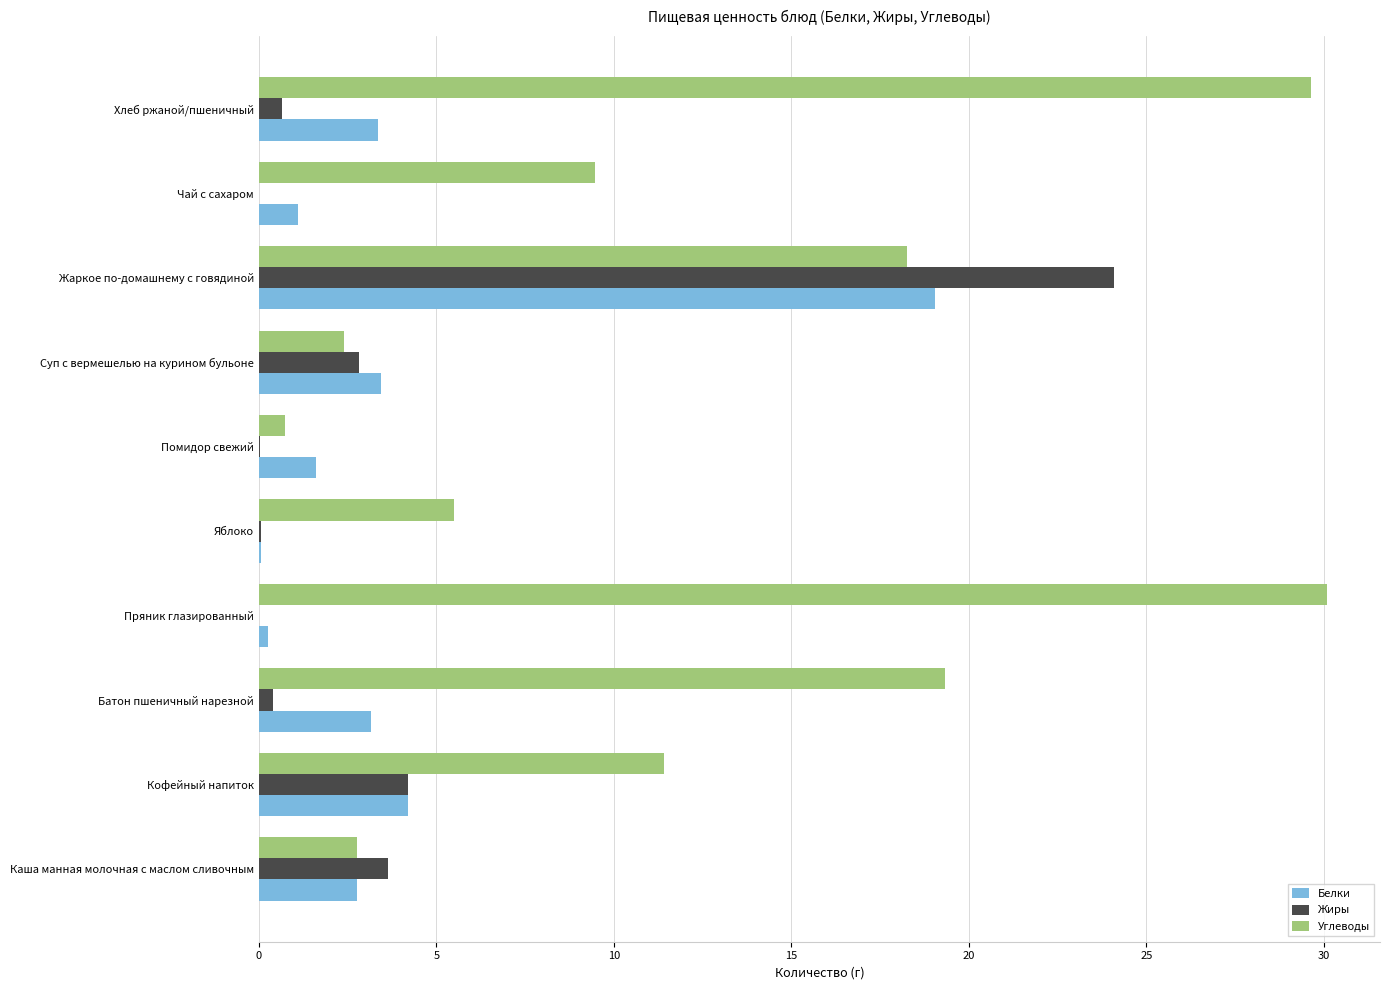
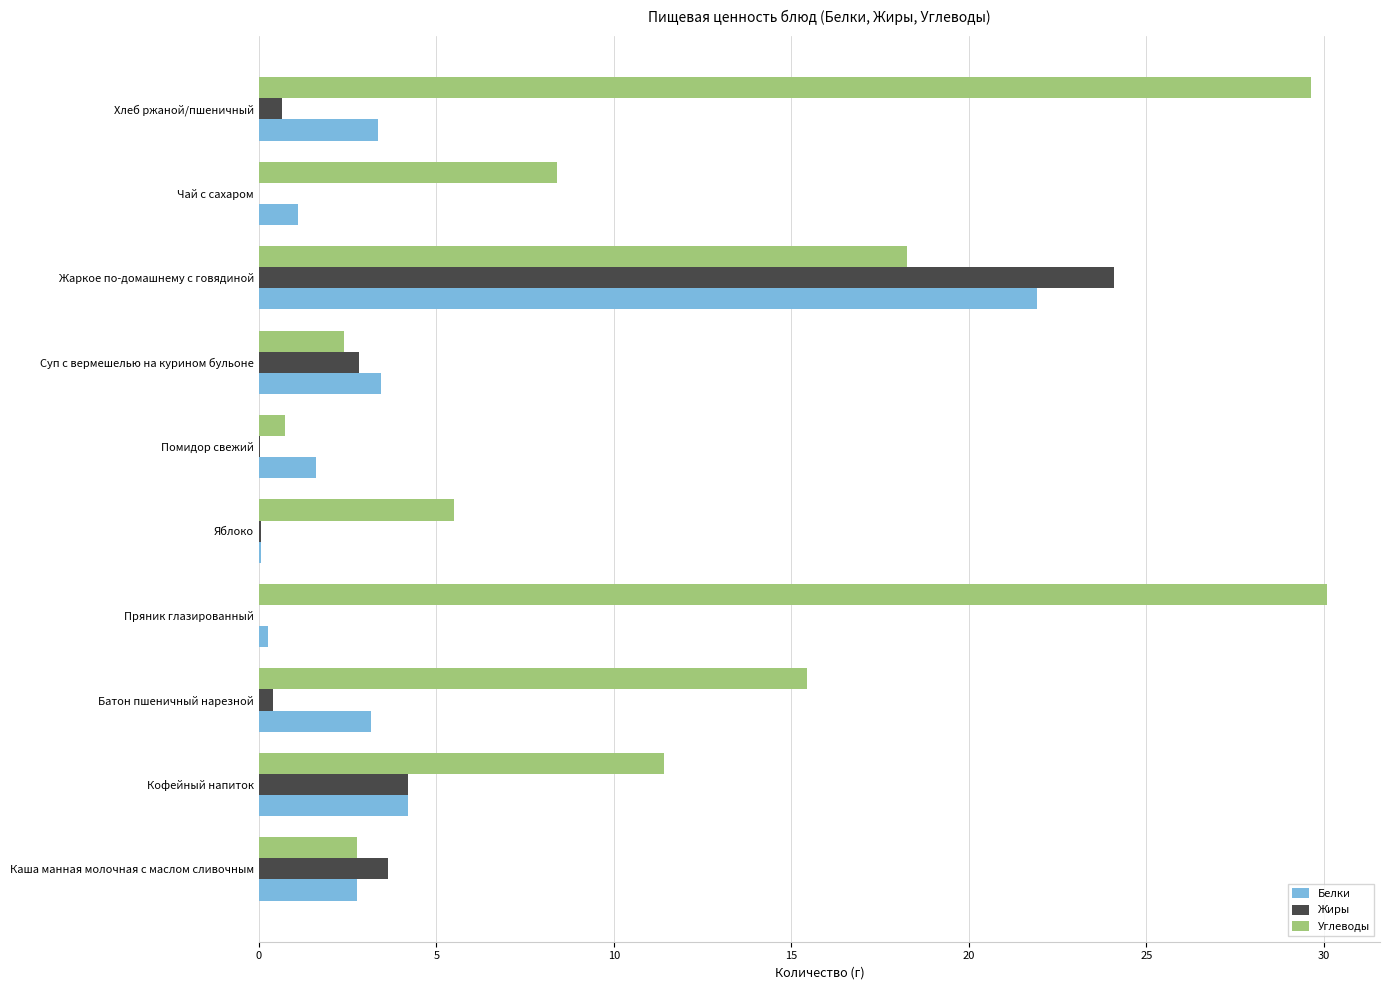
Углеводы, Чай с сахаром: 9.5 -> 8.4
Белки, Жаркое по-домашнему с говядиной: 19.0 -> 21.9
Углеводы, Батон пшеничный нарезной: 19.3 -> 15.4
